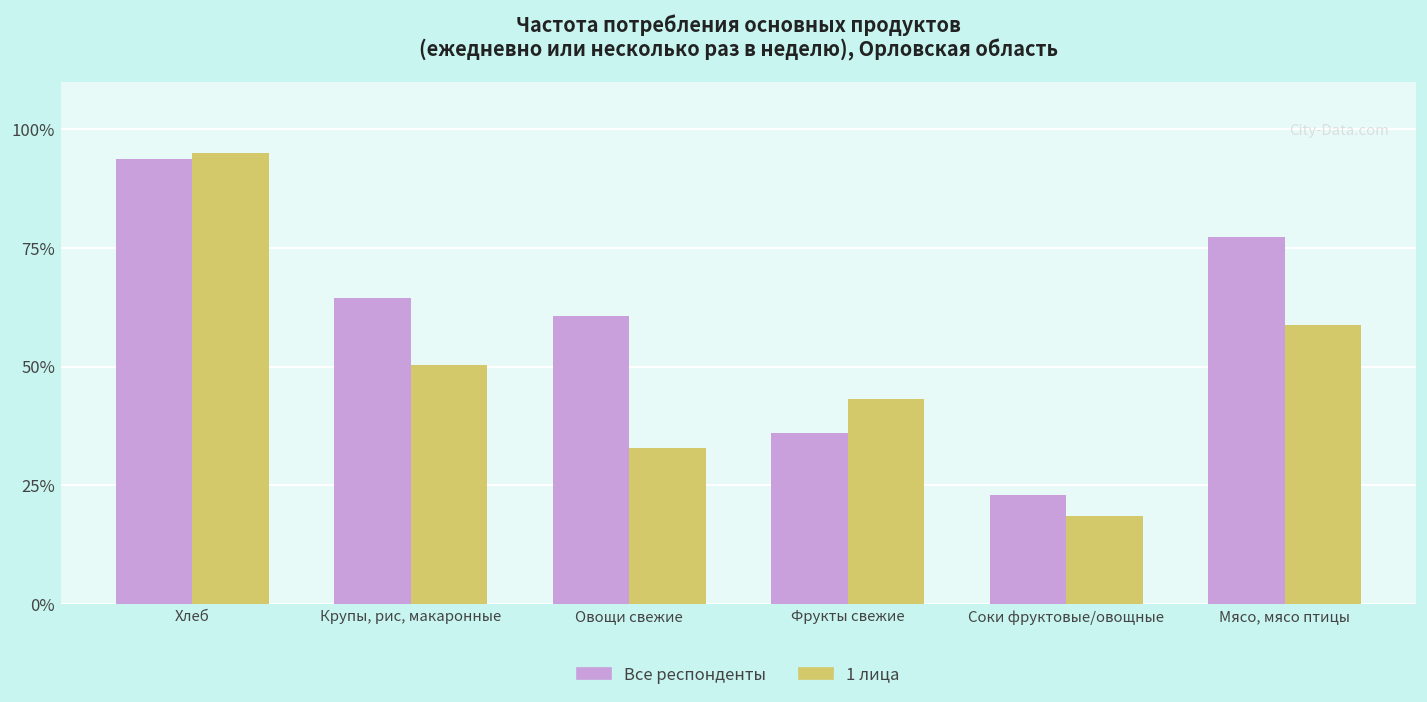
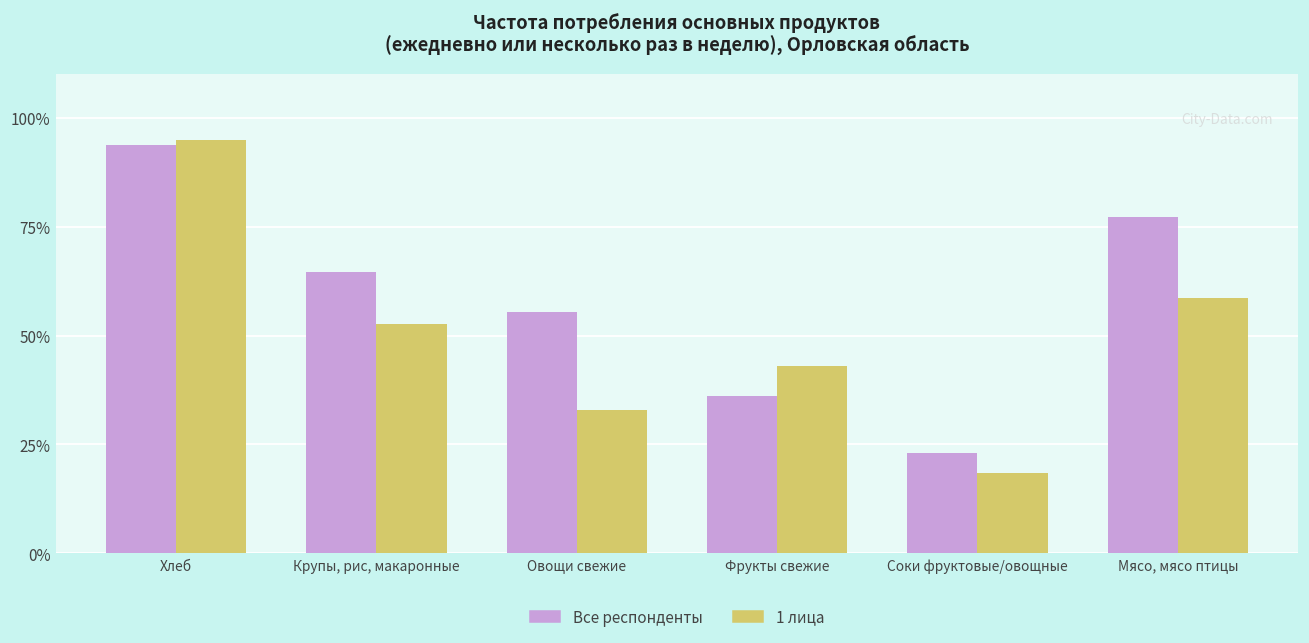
1 лица, Крупы, рис, макаронные: 50% -> 53%
Все респонденты, Овощи свежие: 61% -> 55%
